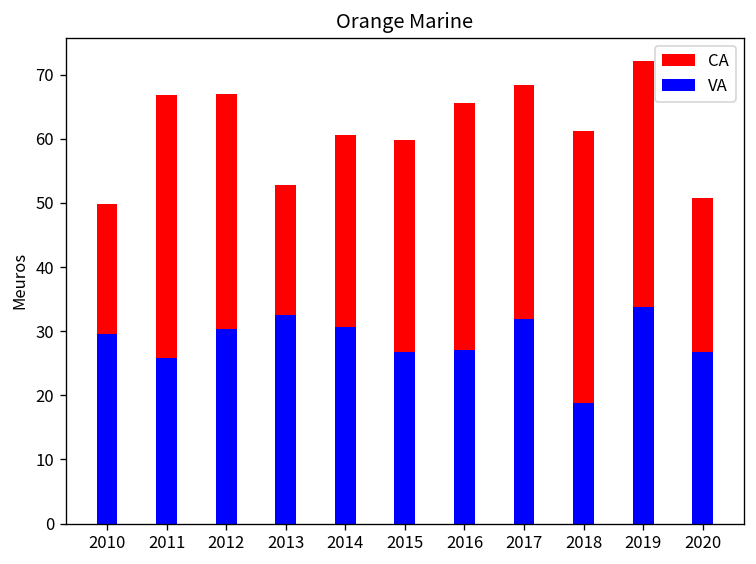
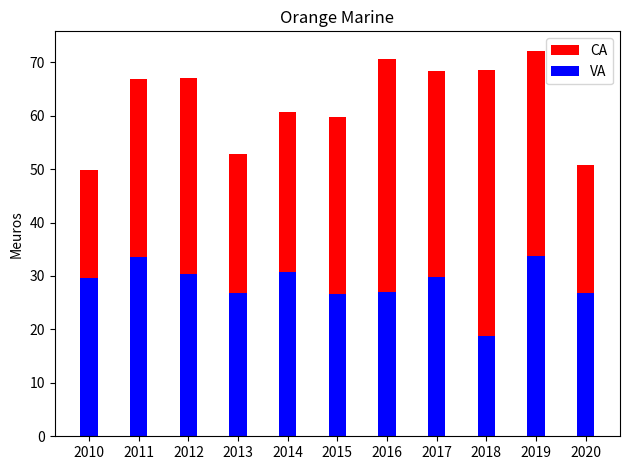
VA, 2011: 26 -> 33
VA, 2013: 33 -> 27
CA, 2016: 66 -> 71
VA, 2017: 32 -> 30
CA, 2018: 61 -> 68
